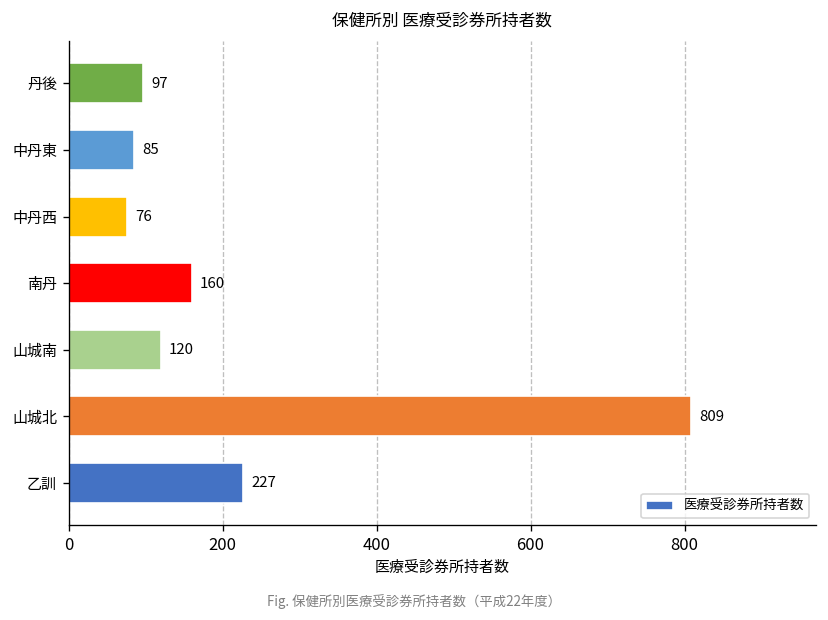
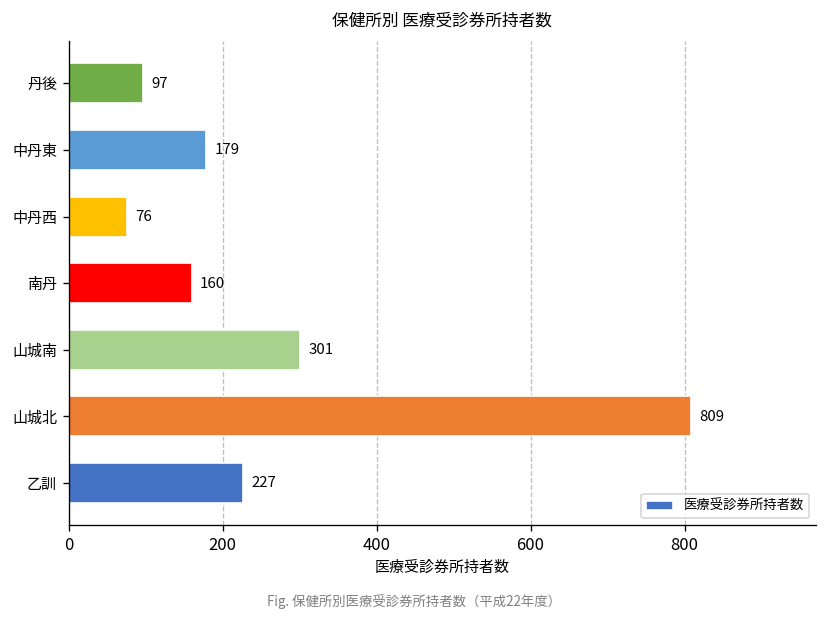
中丹東: 85 -> 179
山城南: 120 -> 301
